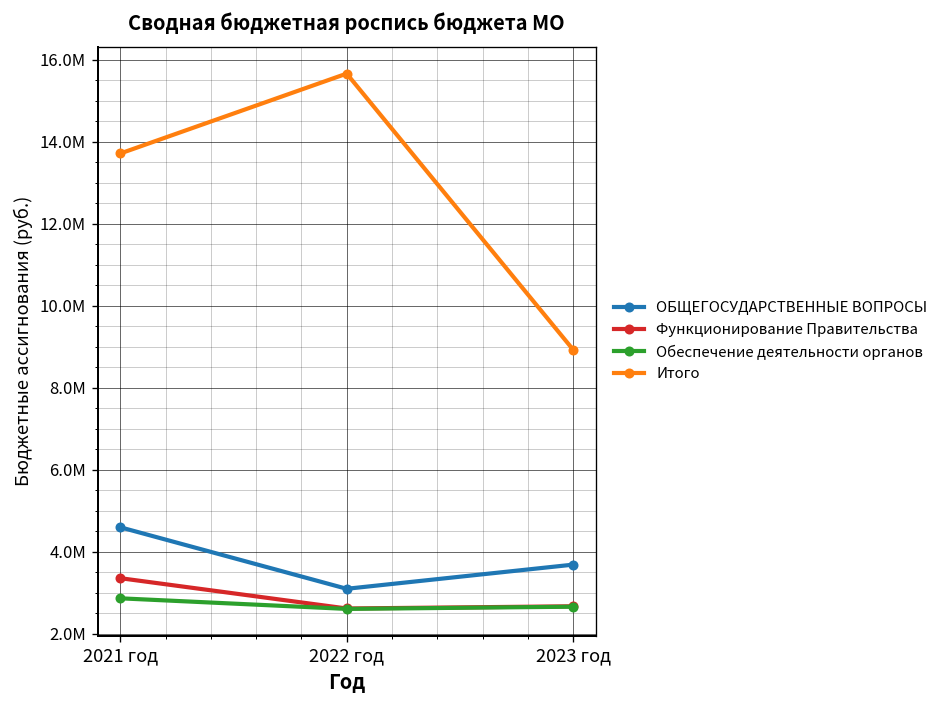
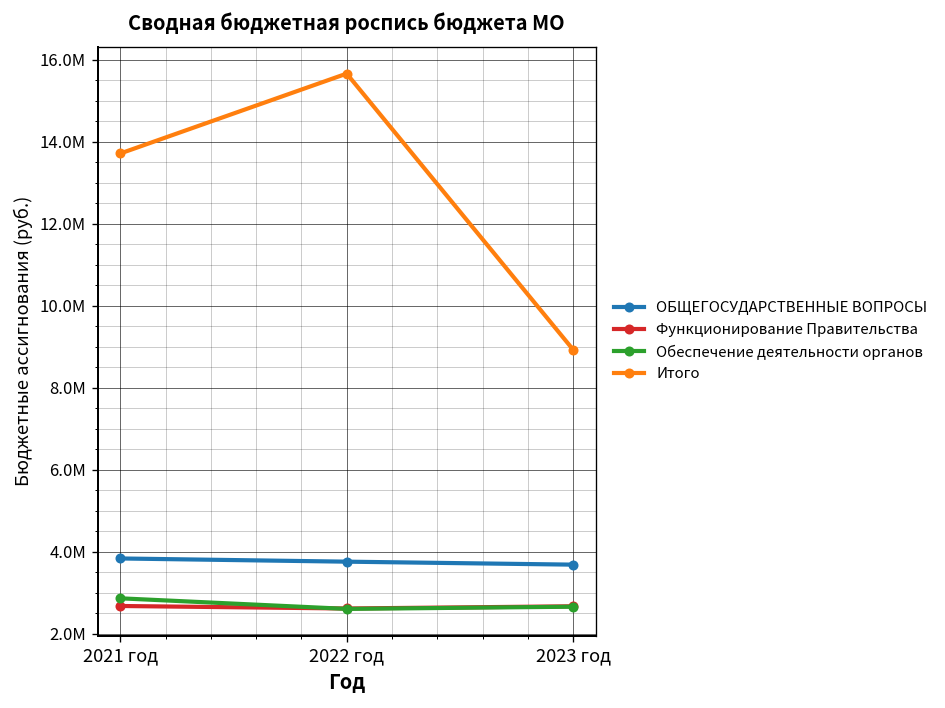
ОБЩЕГОСУДАРСТВЕННЫЕ ВОПРОСЫ, 2021 год: 4600000 -> 3800000
Функционирование Правительства, 2021 год: 3400000 -> 2700000
ОБЩЕГОСУДАРСТВЕННЫЕ ВОПРОСЫ, 2022 год: 3100000 -> 3800000
